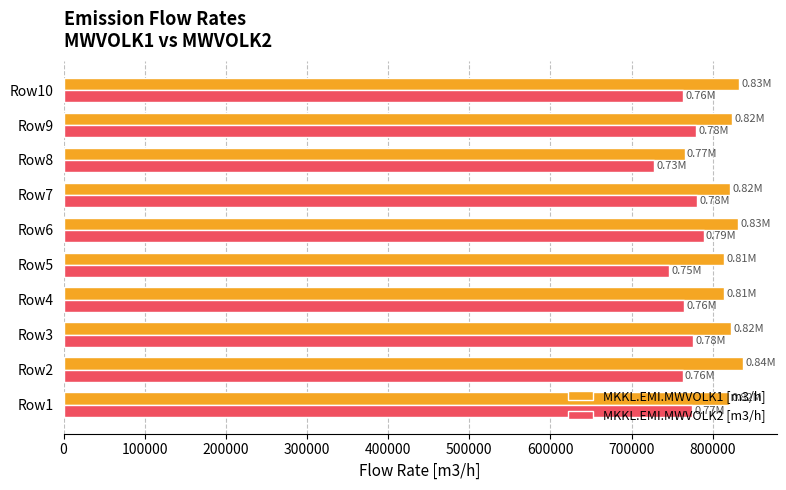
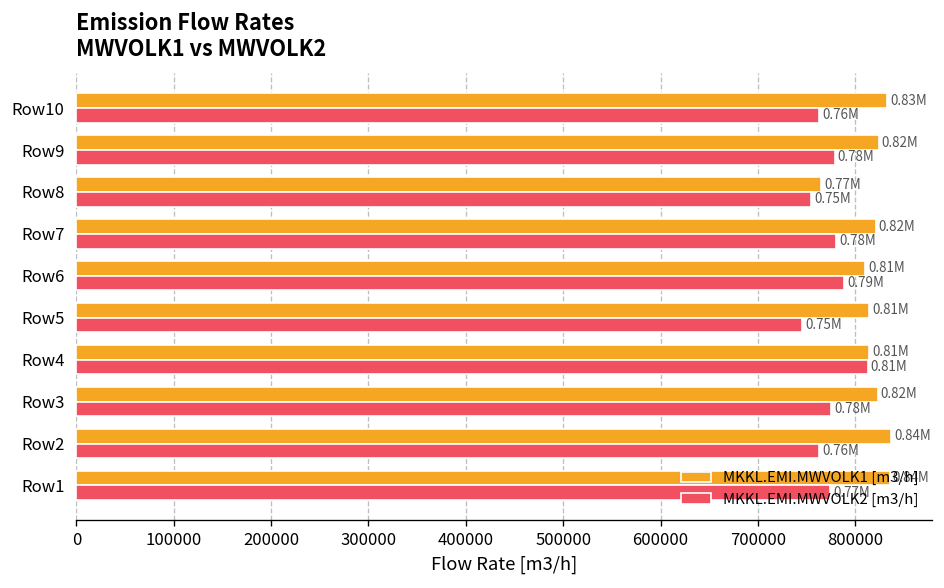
MKKL.EMI.MWVOLK2 [m3/h], Row8: 0.73M -> 0.75M
MKKL.EMI.MWVOLK1 [m3/h], Row6: 0.83M -> 0.81M
MKKL.EMI.MWVOLK2 [m3/h], Row4: 0.76M -> 0.81M
MKKL.EMI.MWVOLK1 [m3/h], Row1: 0.82M -> 0.84M
